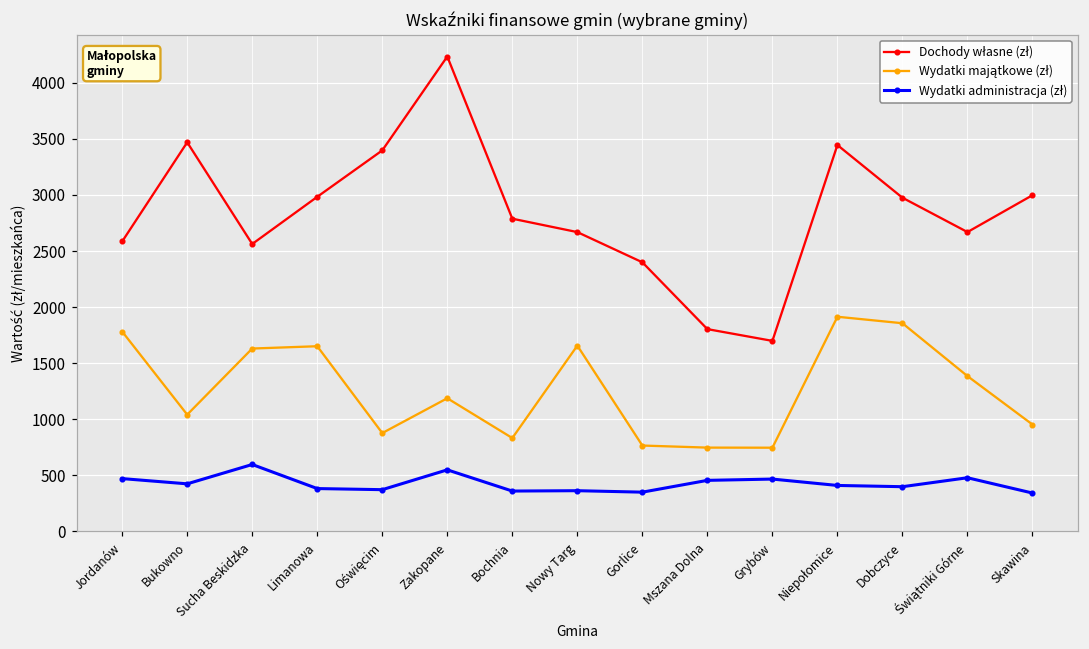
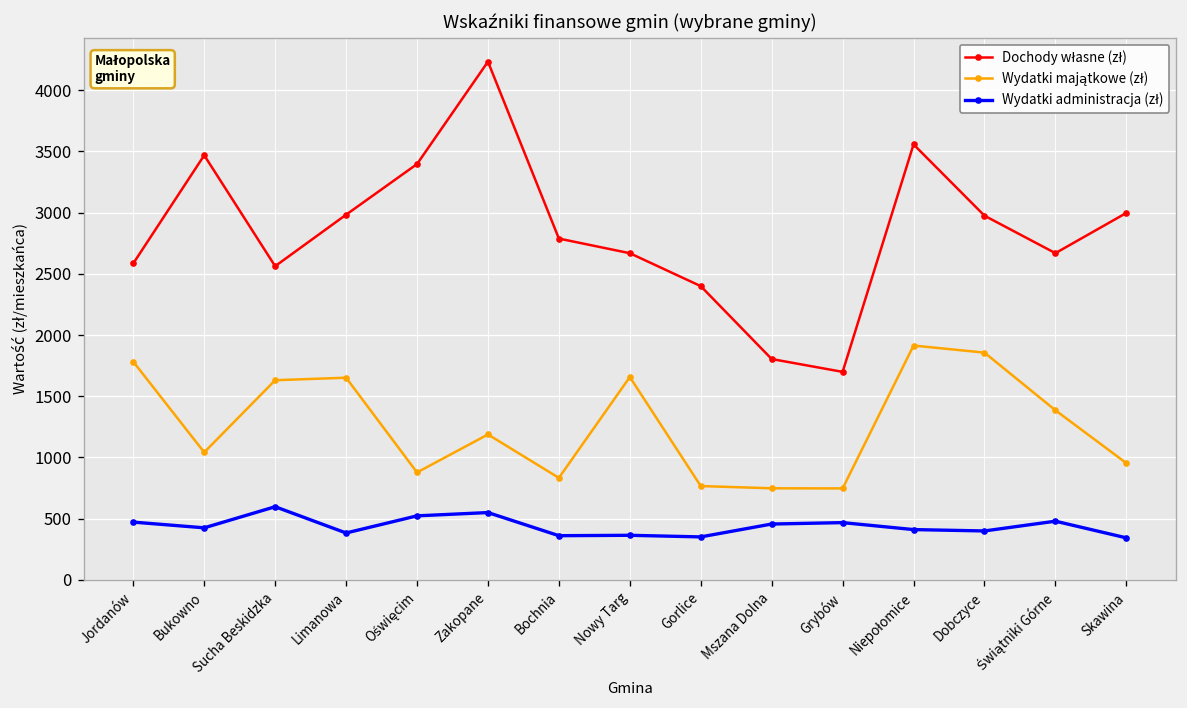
Wydatki administracja (zł), Oświęcim: 370 -> 520
Dochody własne (zł), Niepołomice: 3440 -> 3560
